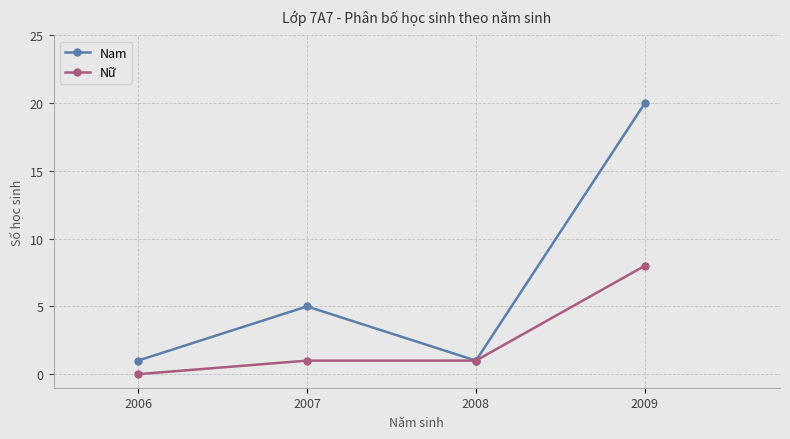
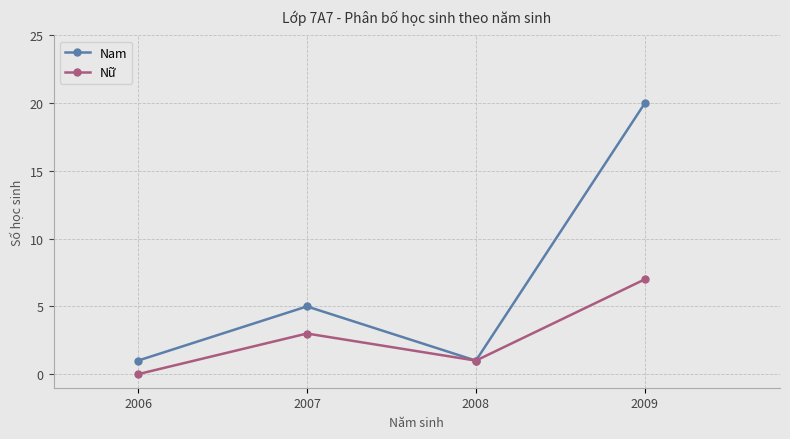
Nữ, 2007: 1 -> 3
Nữ, 2009: 8 -> 7
